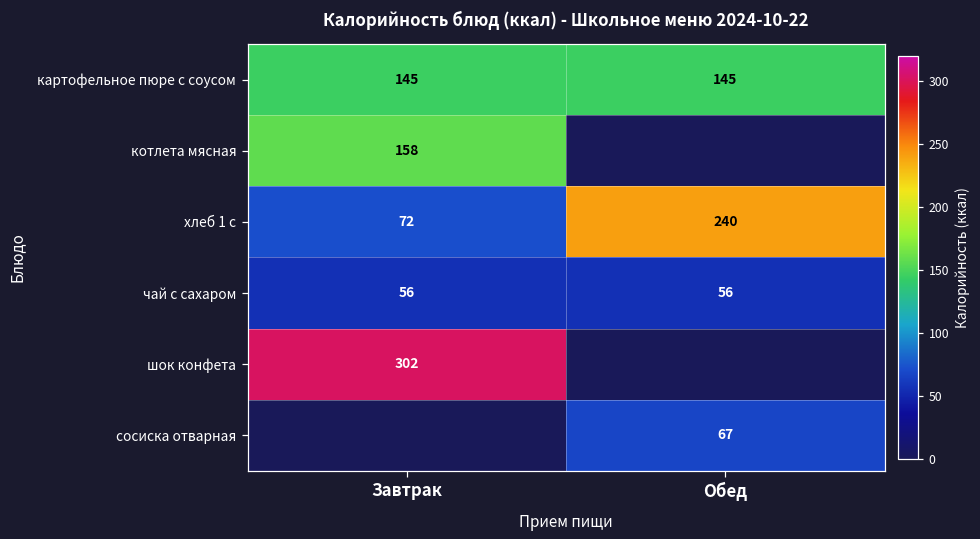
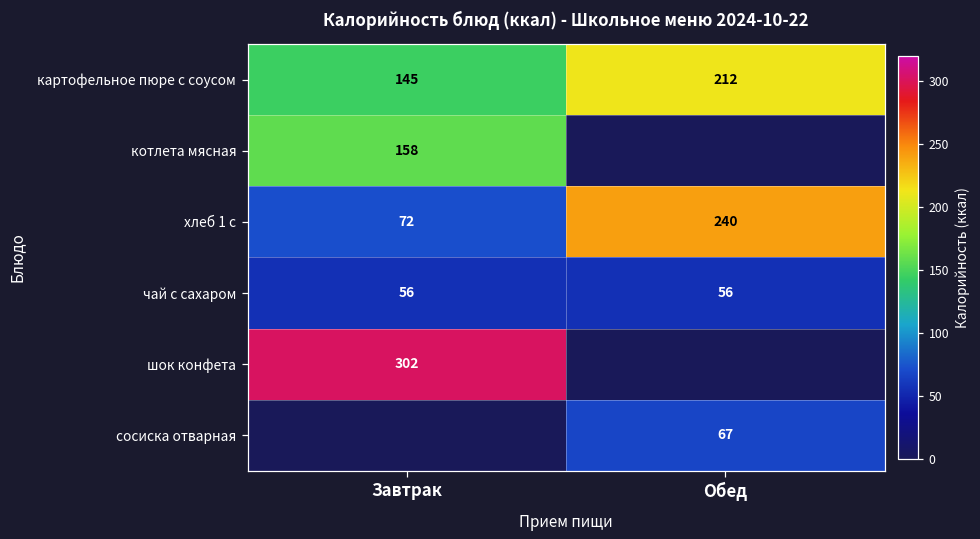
картофельное пюре с соусом, Обед: 145 -> 212
